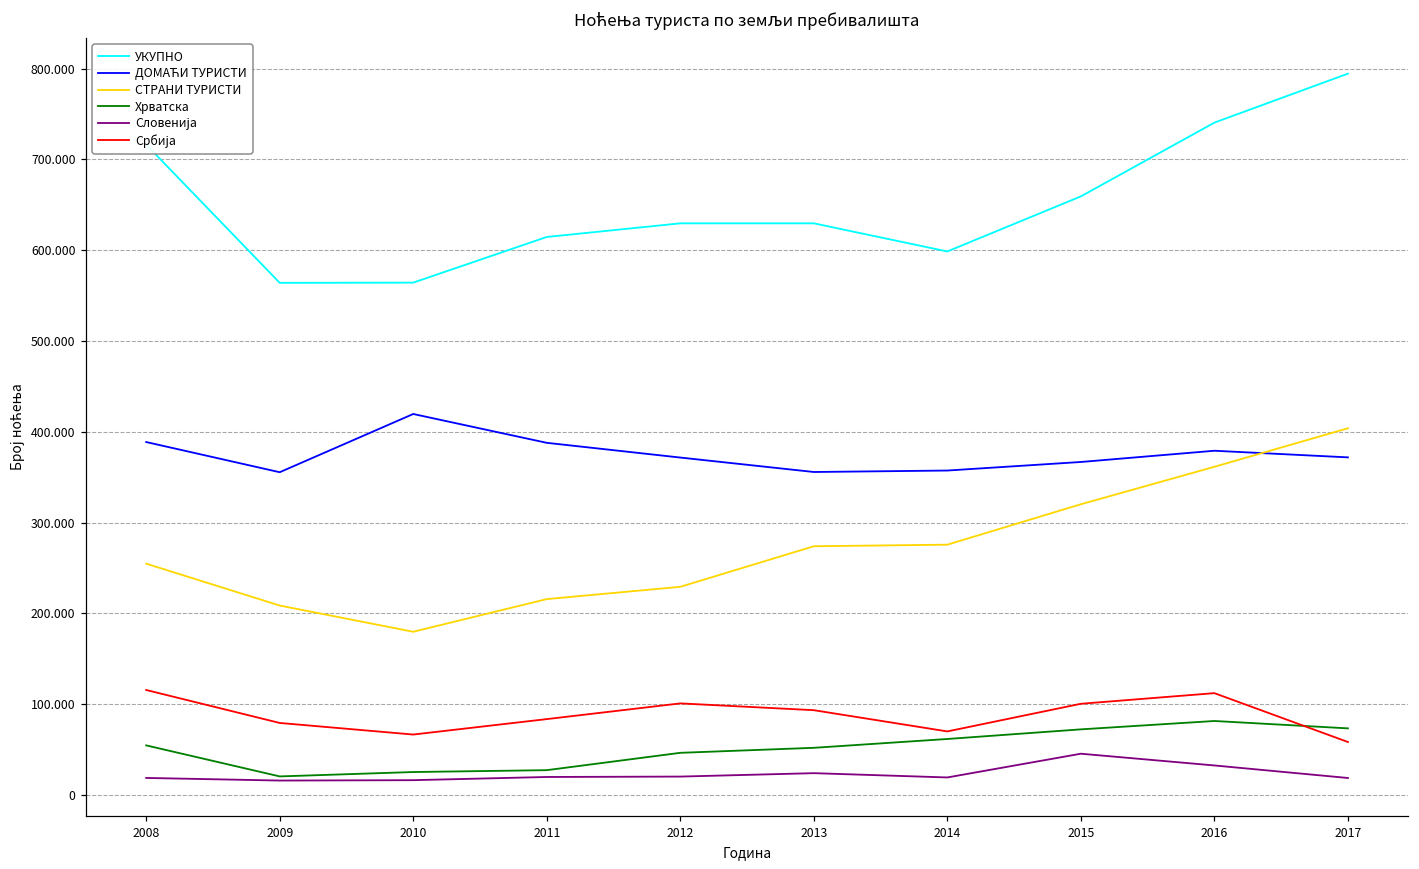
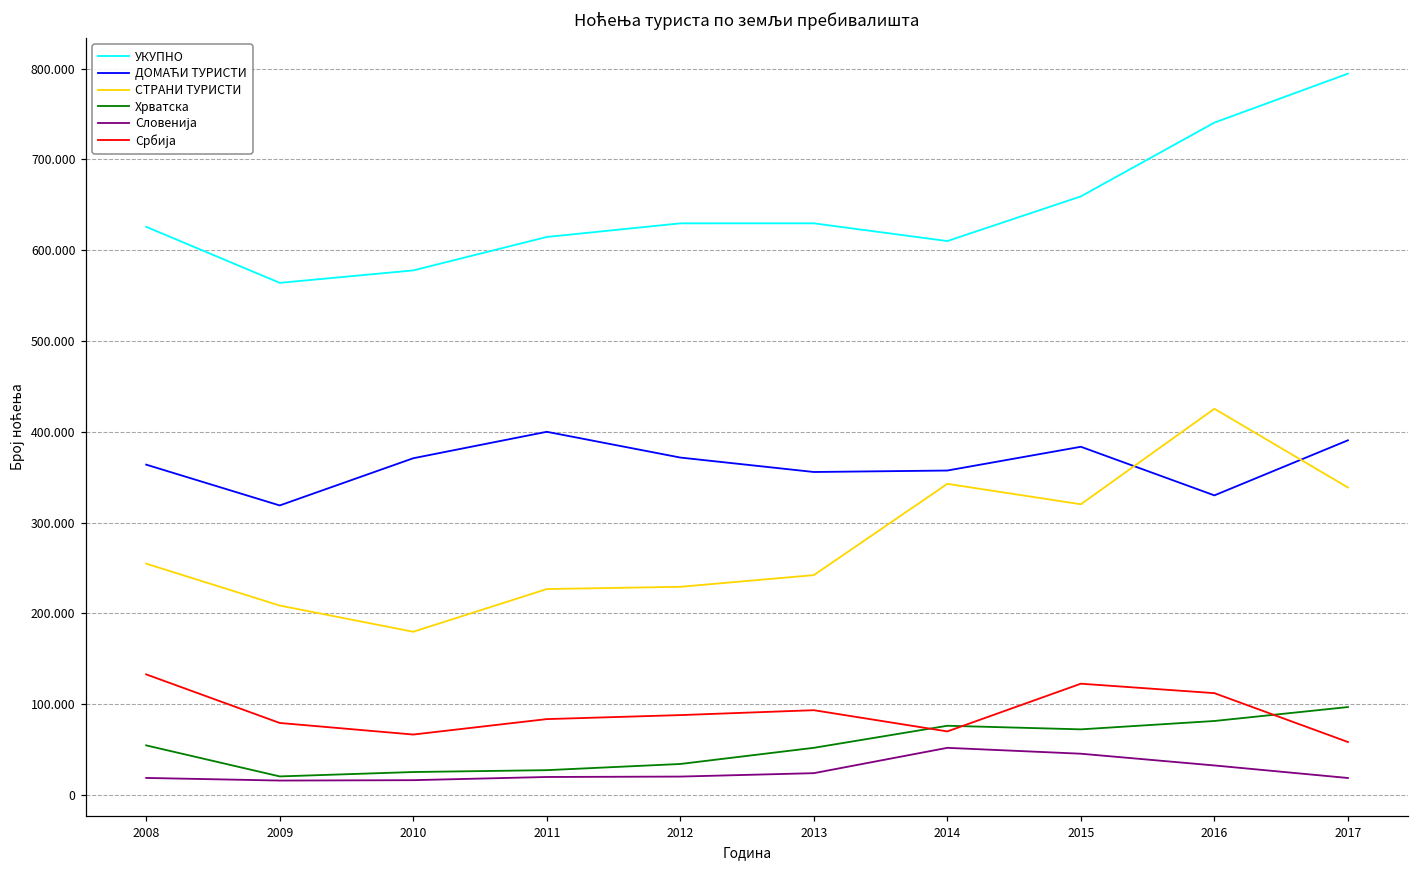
УКУПНО, 2008: 720 -> 630
ДОМАЋИ ТУРИСТИ, 2008: 390 -> 360
Србија, 2008: 120 -> 130
ДОМАЋИ ТУРИСТИ, 2009: 360 -> 320
УКУПНО, 2010: 560 -> 580
ДОМАЋИ ТУРИСТИ, 2010: 420 -> 370
ДОМАЋИ ТУРИСТИ, 2011: 390 -> 400
СТРАНИ ТУРИСТИ, 2011: 220 -> 230
Хрватска, 2012: 50 -> 30
Србија, 2012: 100 -> 90
СТРАНИ ТУРИСТИ, 2013: 270 -> 240
УКУПНО, 2014: 600 -> 610
СТРАНИ ТУРИСТИ, 2014: 280 -> 340
Хрватска, 2014: 60 -> 80
Словенија, 2014: 20 -> 50
ДОМАЋИ ТУРИСТИ, 2015: 370 -> 380
Србија, 2015: 100 -> 120
ДОМАЋИ ТУРИСТИ, 2016: 380 -> 330
СТРАНИ ТУРИСТИ, 2016: 360 -> 430
ДОМАЋИ ТУРИСТИ, 2017: 370 -> 390
СТРАНИ ТУРИСТИ, 2017: 400 -> 340
Хрватска, 2017: 70 -> 100
